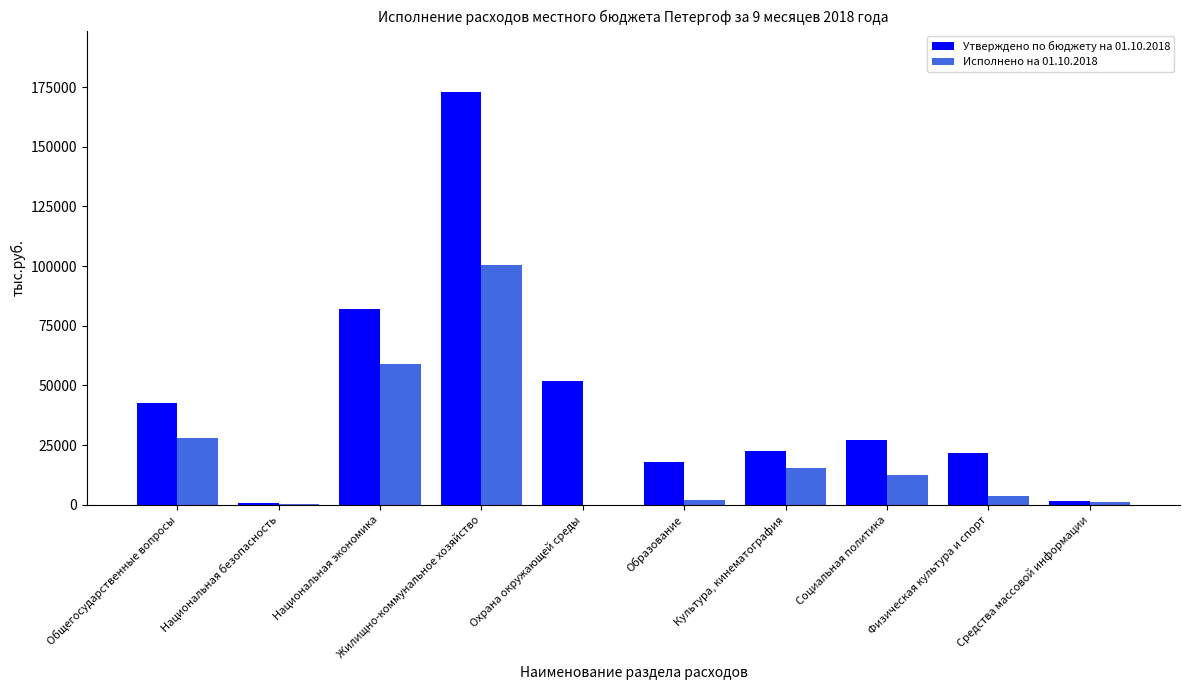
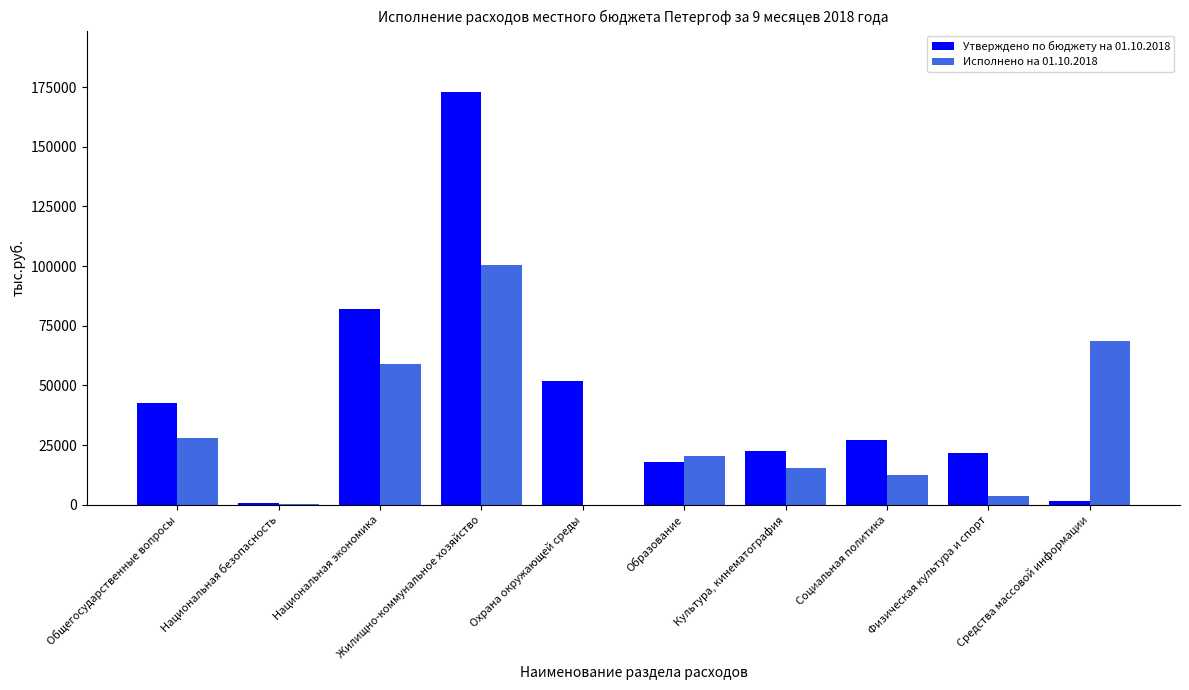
Исполнено на 01.10.2018, Образование: 2000 -> 20000
Исполнено на 01.10.2018, Средства массовой информации: 1000 -> 69000
